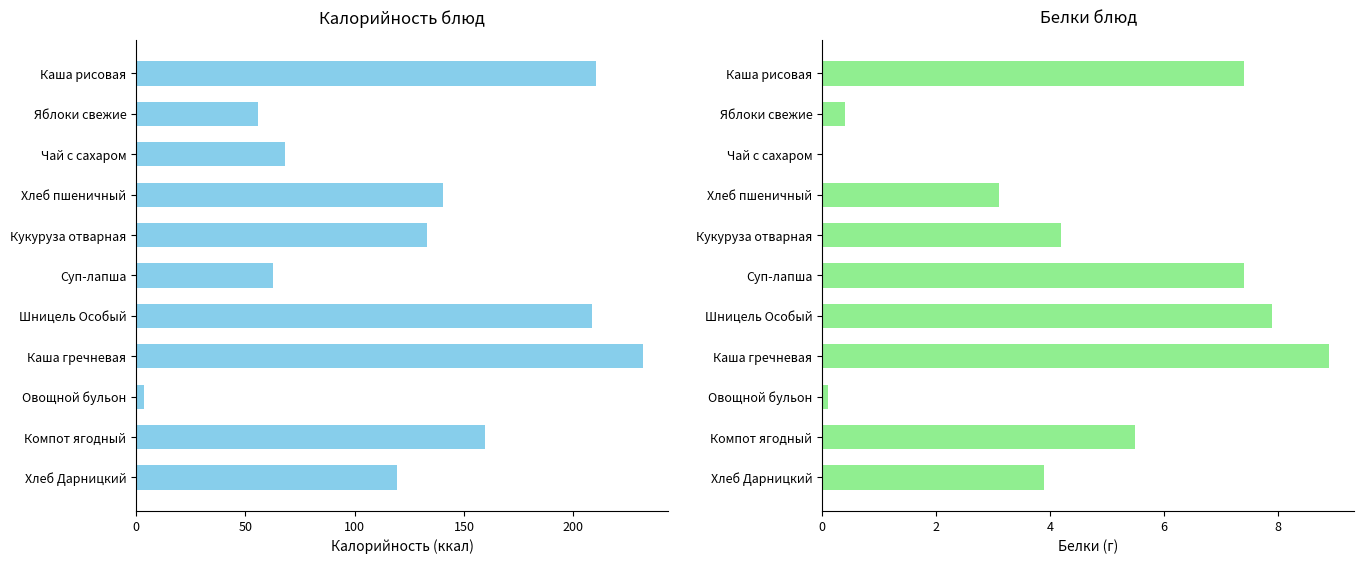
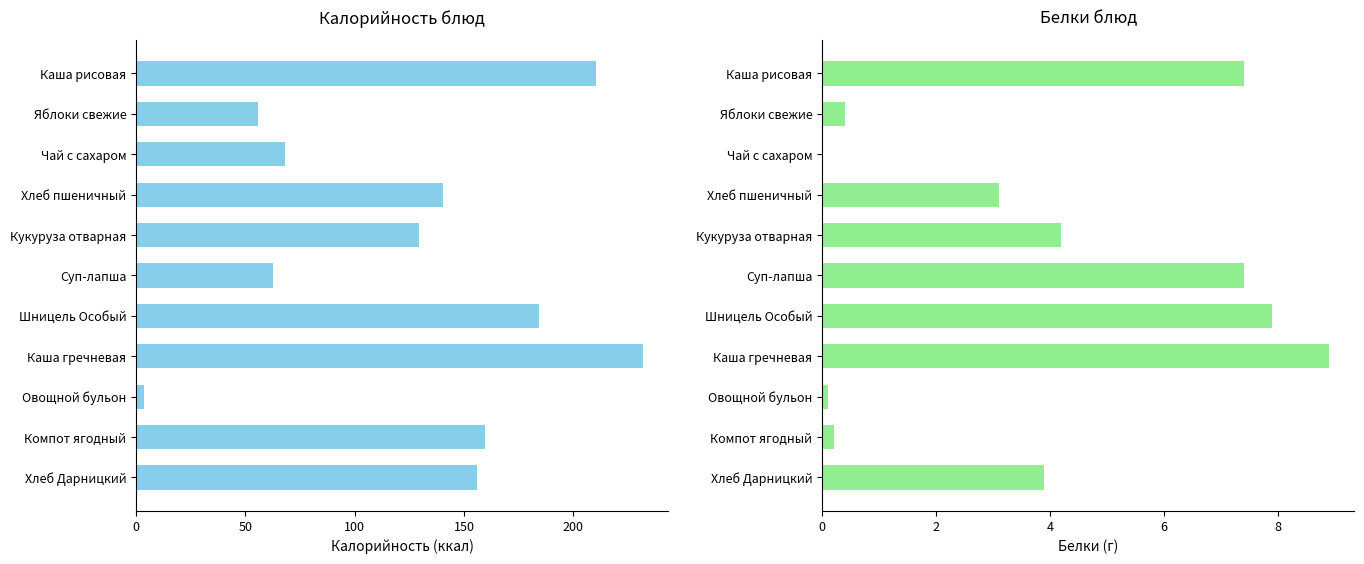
Калорийность блюд, Кукуруза отварная: 133 -> 129
Калорийность блюд, Шницель Особый: 209 -> 184
Калорийность блюд, Хлеб Дарницкий: 119 -> 156
Белки блюд, Компот ягодный: 5.5 -> 0.2
